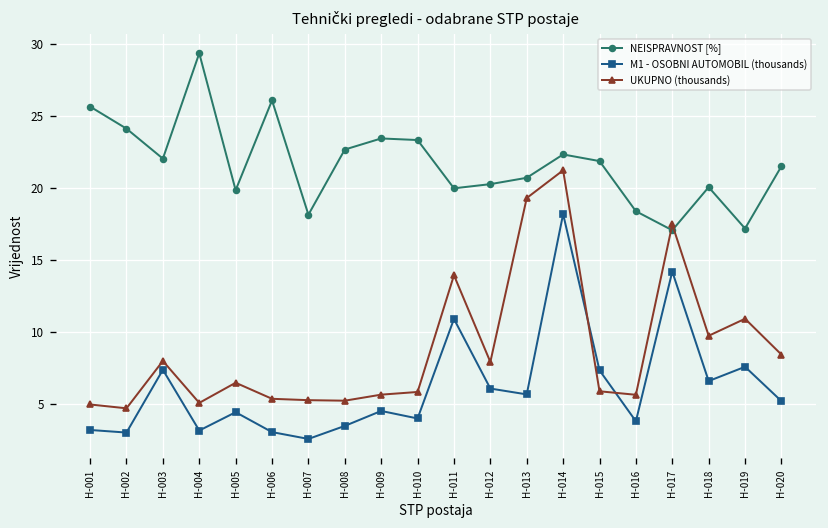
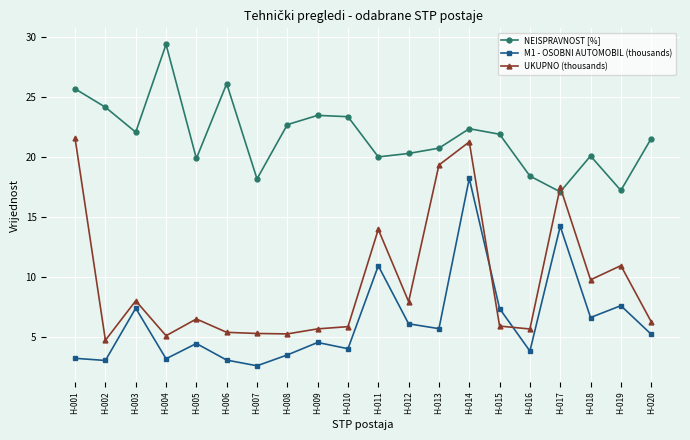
UKUPNO (thousands), H-001: 5.0 -> 21.5
UKUPNO (thousands), H-020: 8.5 -> 6.3
